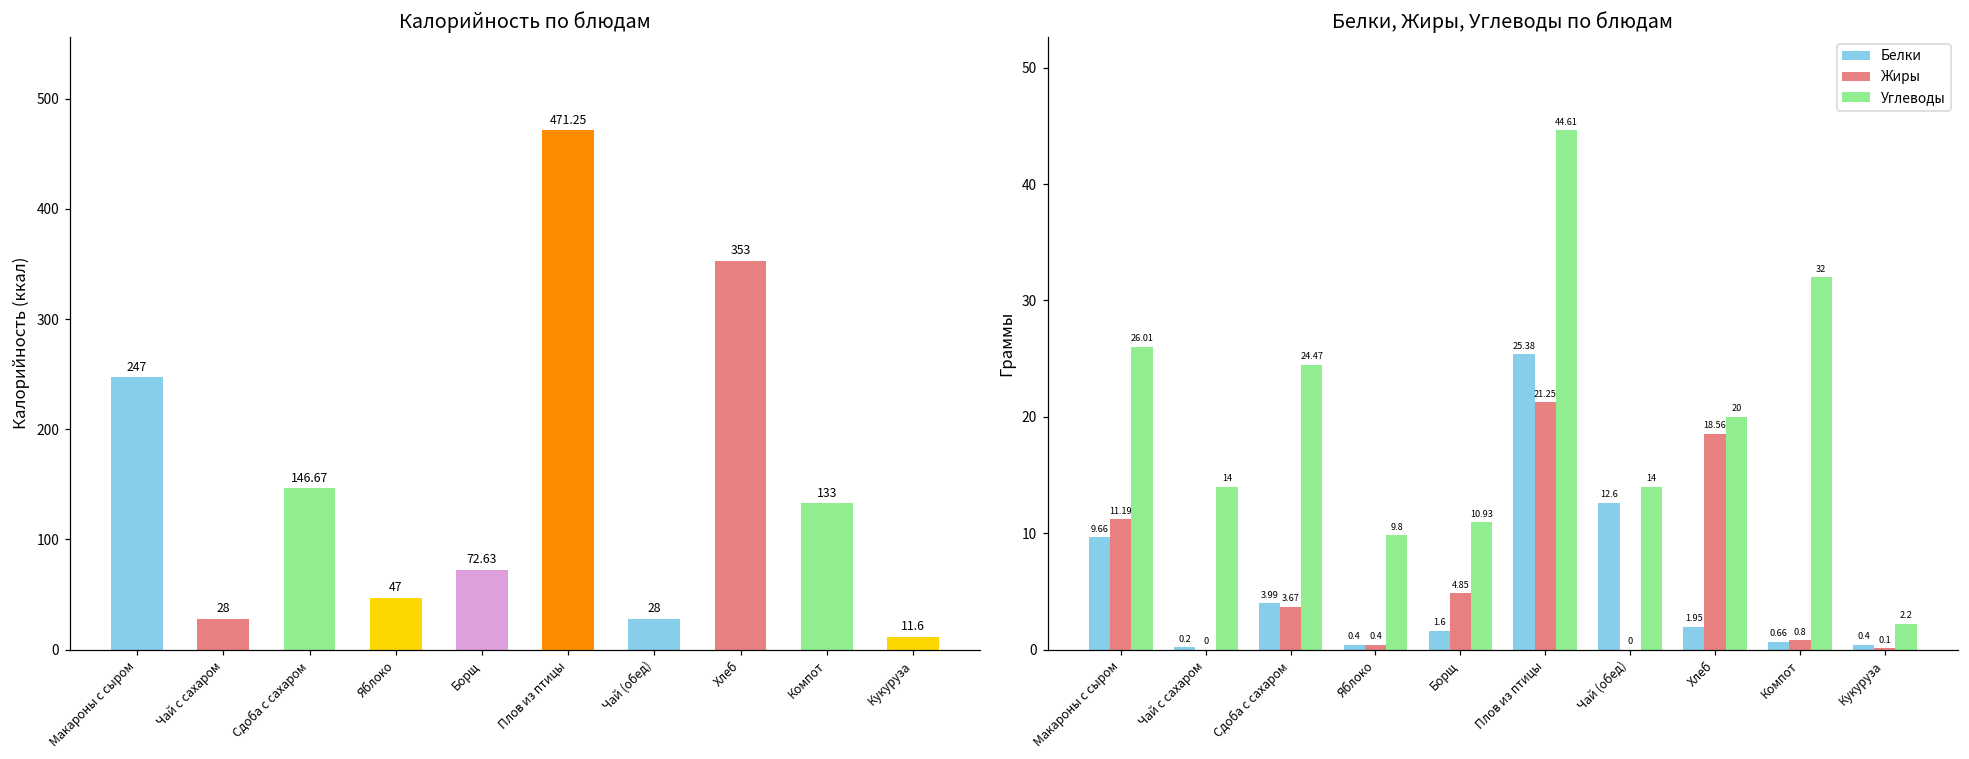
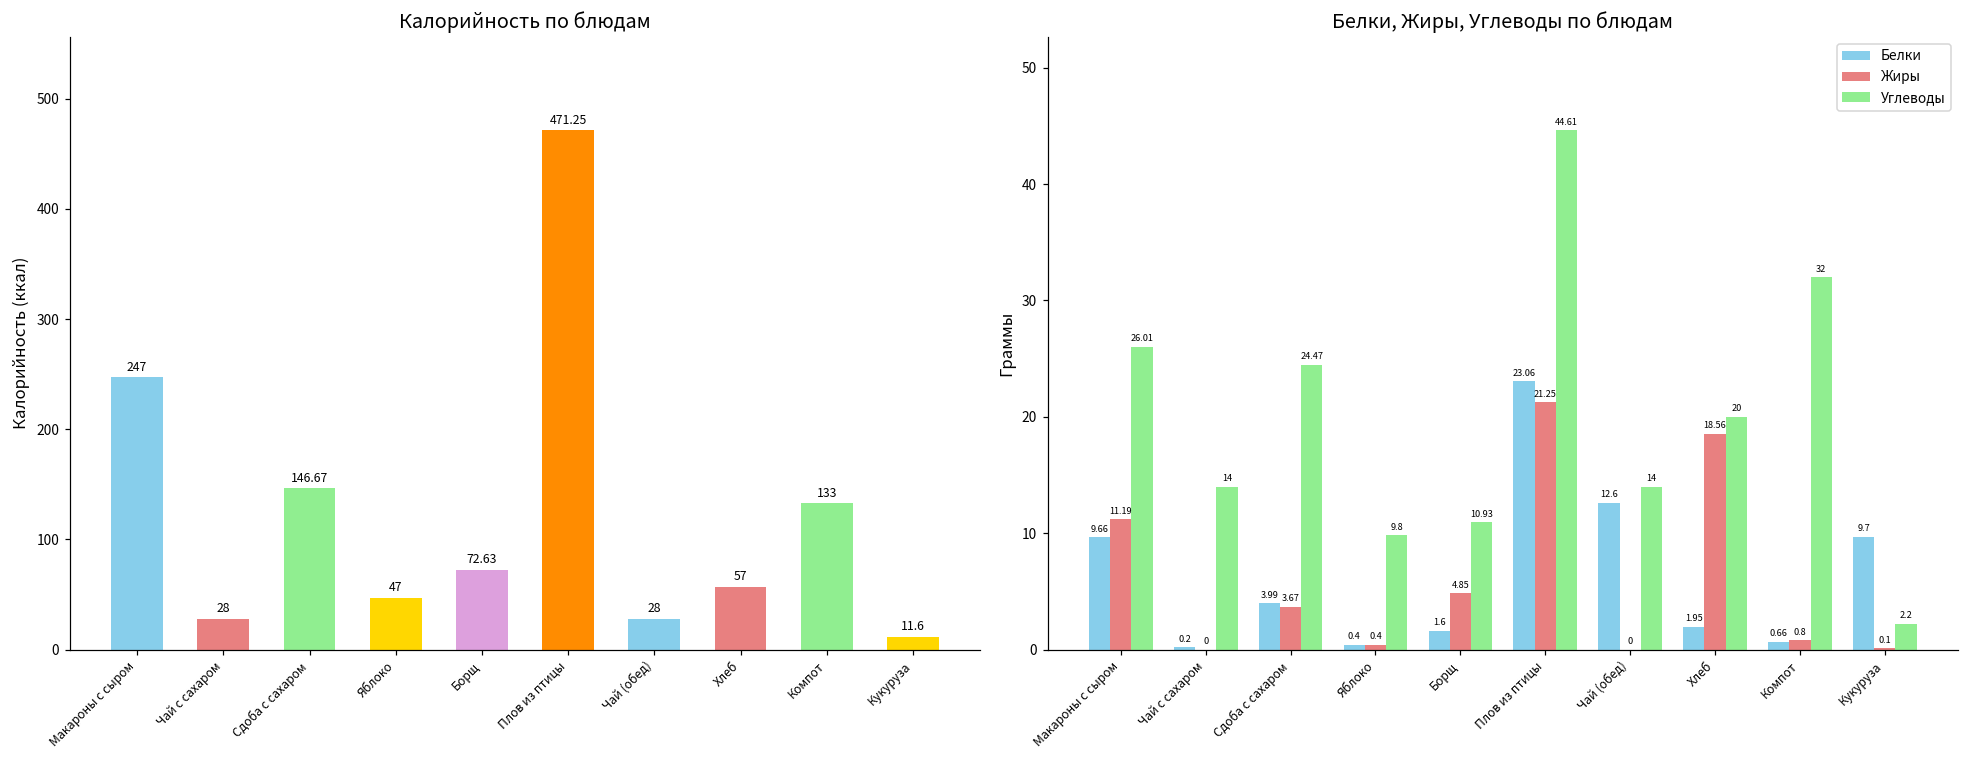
Калорийность по блюдам, Хлеб: 353 -> 57
Белки, Жиры, Углеводы по блюдам, Белки, Плов из птицы: 25.38 -> 23.06
Белки, Жиры, Углеводы по блюдам, Белки, Кукуруза: 0.4 -> 9.7
